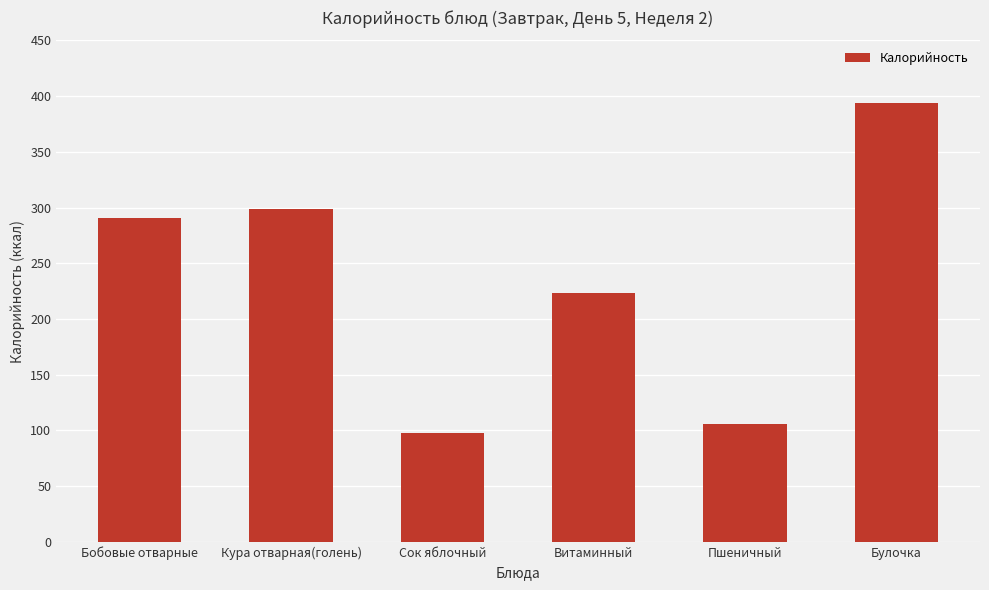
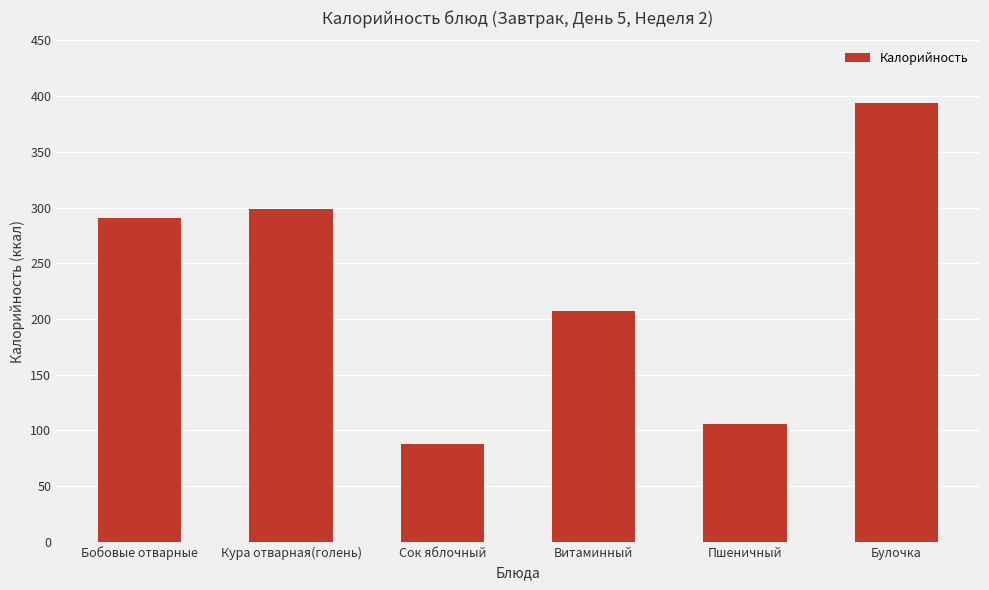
Сок яблочный: 98 -> 88
Витаминный: 223 -> 207
